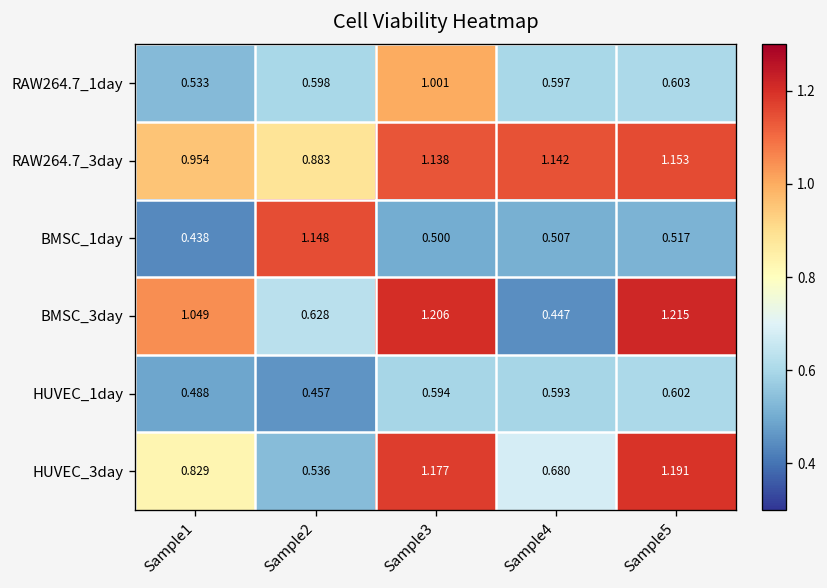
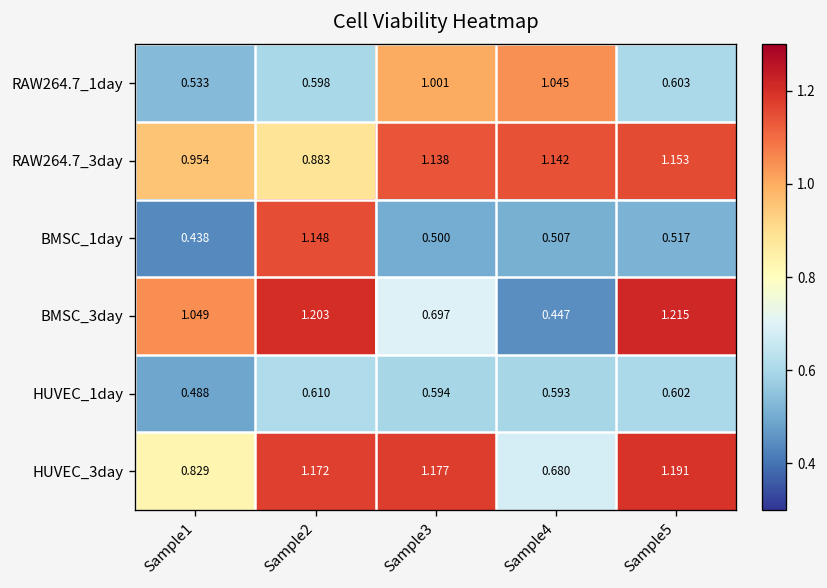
RAW264.7_1day, Sample4: 0.597 -> 1.045
BMSC_3day, Sample2: 0.628 -> 1.203
BMSC_3day, Sample3: 1.206 -> 0.697
HUVEC_1day, Sample2: 0.457 -> 0.610
HUVEC_3day, Sample2: 0.536 -> 1.172
